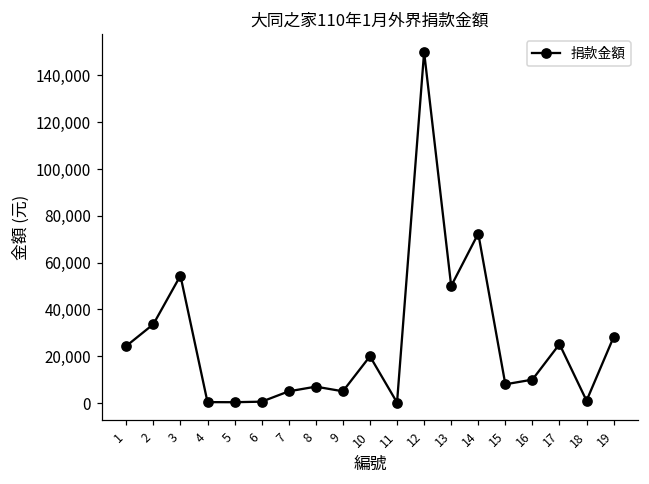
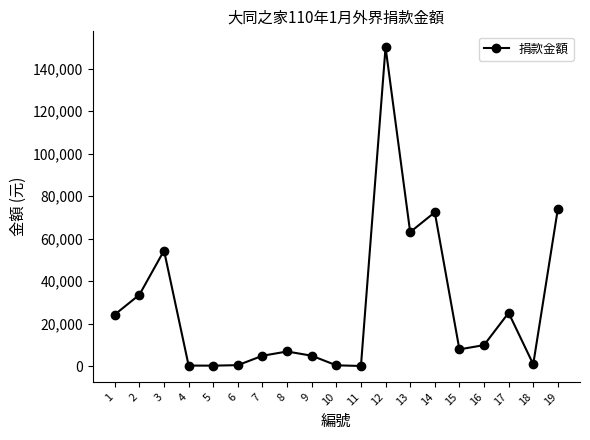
10: 20,000 -> 1,000
13: 50,000 -> 63,000
19: 28,000 -> 74,000
